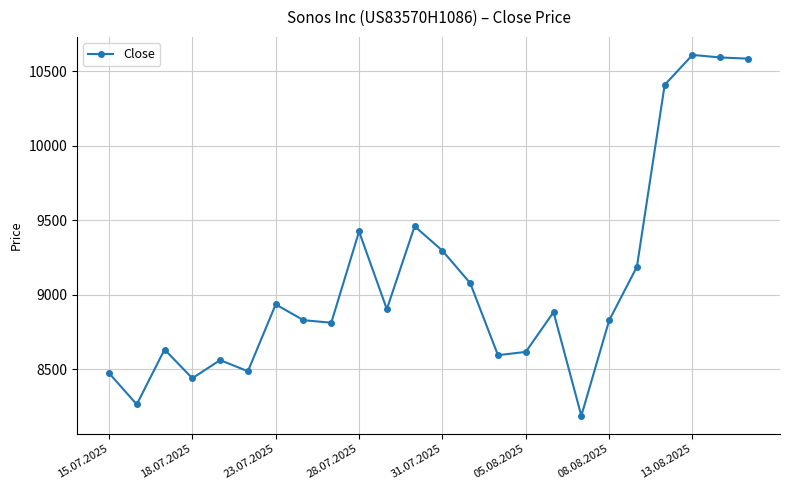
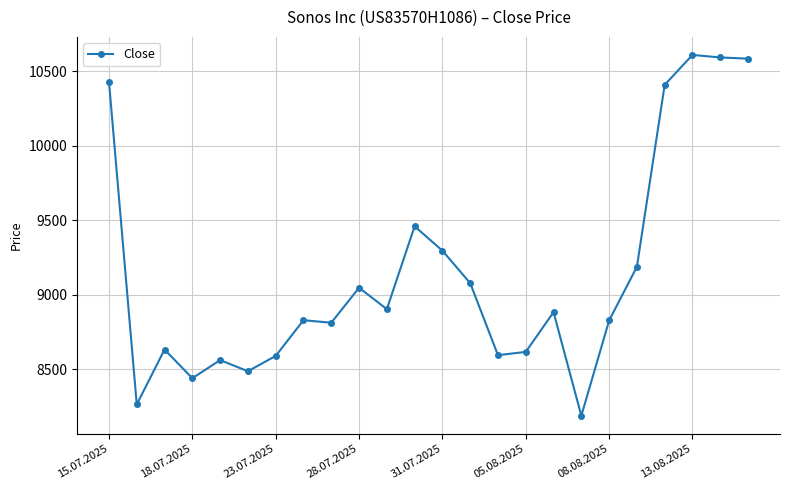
15.07.2025: 8470 -> 10430
23.07.2025: 8940 -> 8590
28.07.2025: 9430 -> 9050
